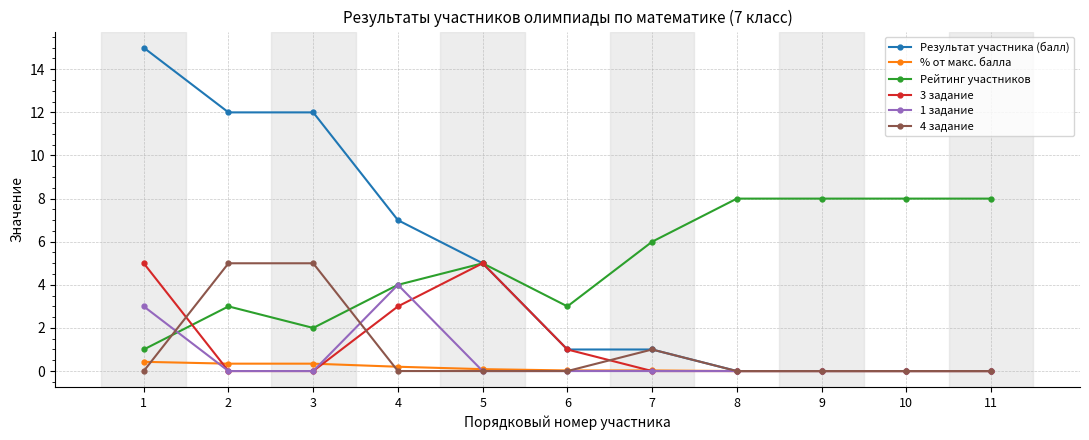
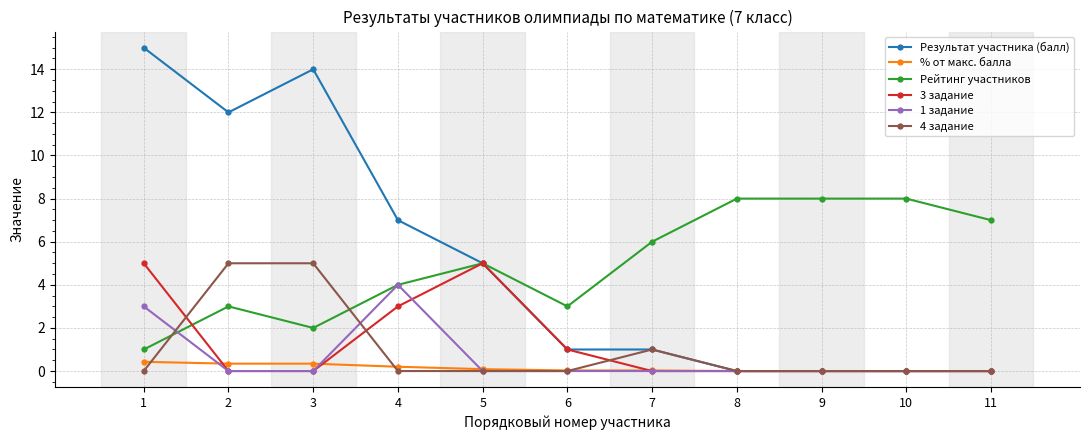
Результат участника (балл), 3: 12 -> 14
Рейтинг участников, 11: 8 -> 7
